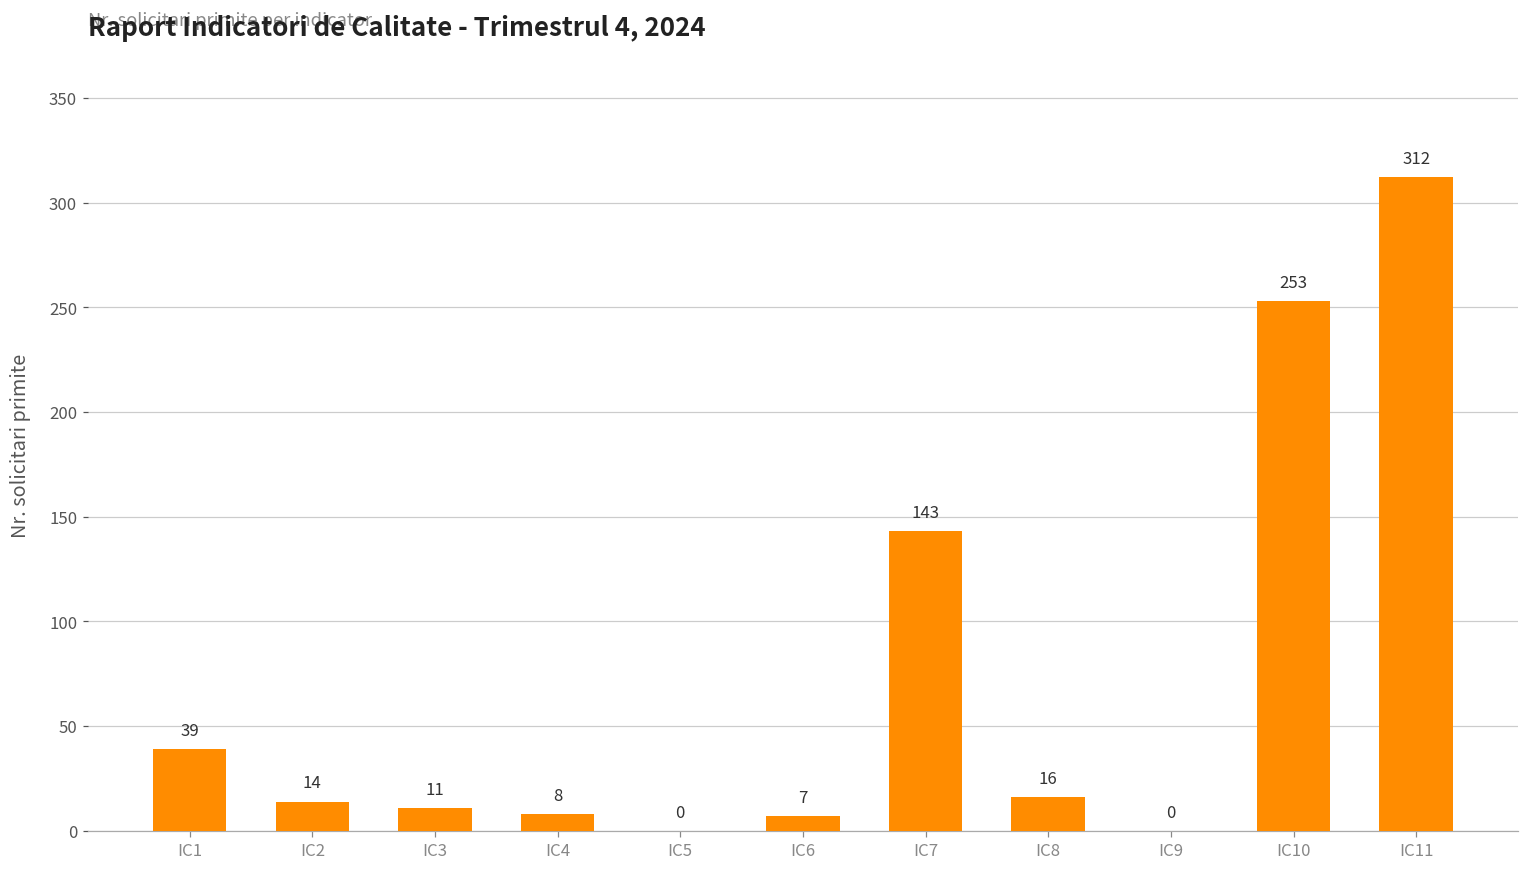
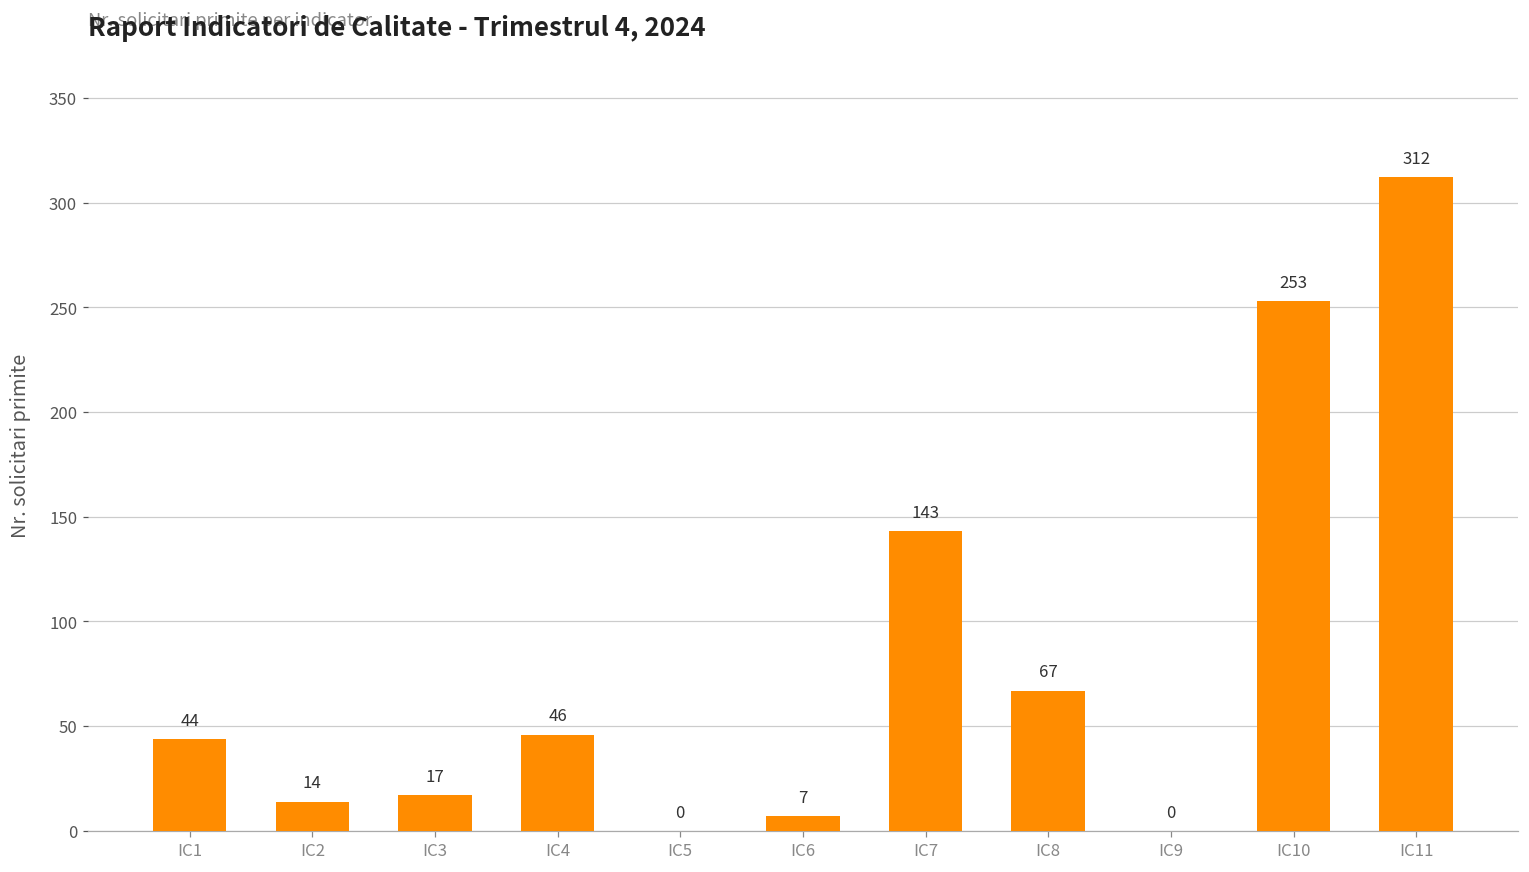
IC1: 39 -> 44
IC3: 11 -> 17
IC4: 8 -> 46
IC8: 16 -> 67
